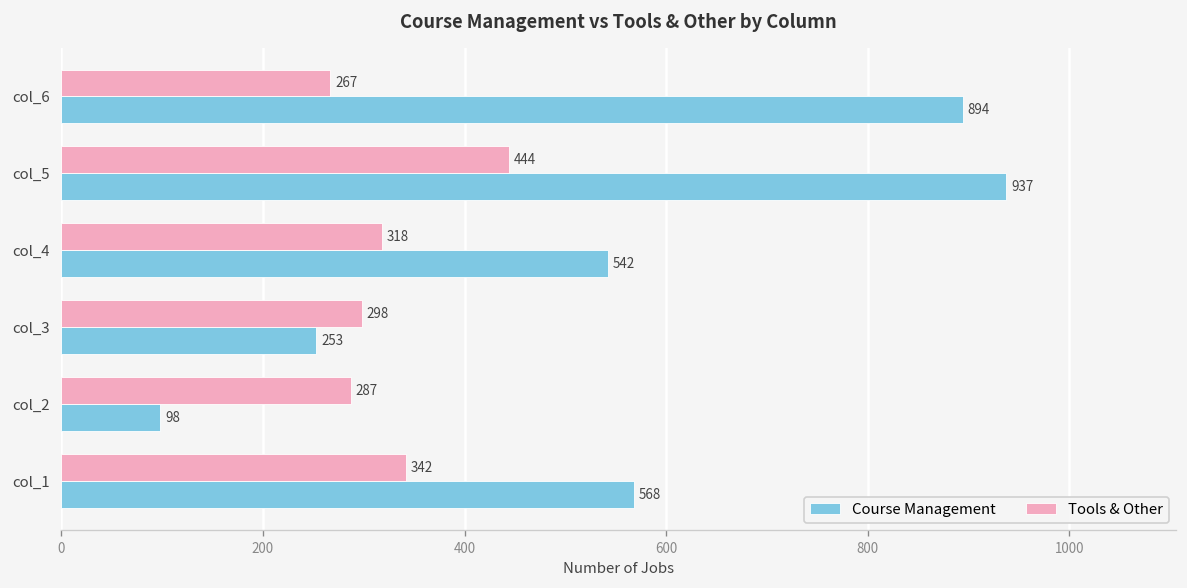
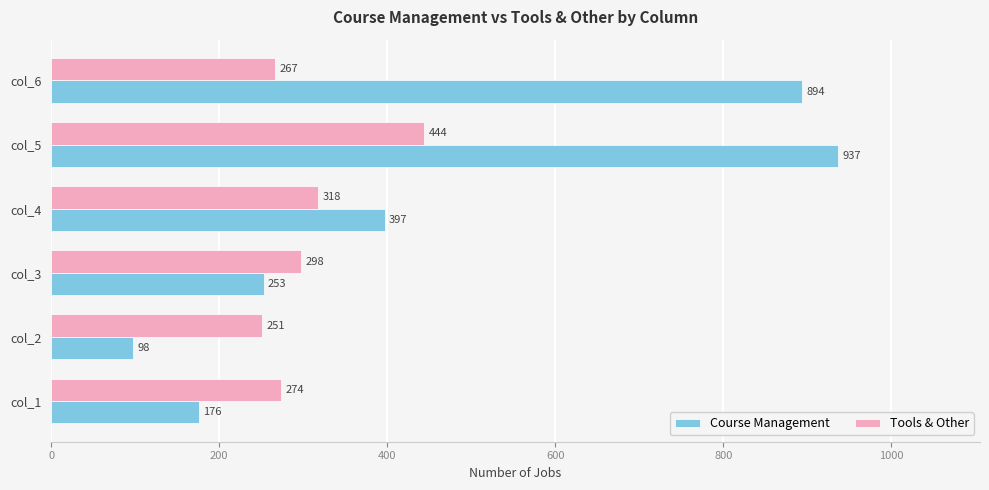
Course Management, col_4: 542 -> 397
Tools & Other, col_2: 287 -> 251
Tools & Other, col_1: 342 -> 274
Course Management, col_1: 568 -> 176
